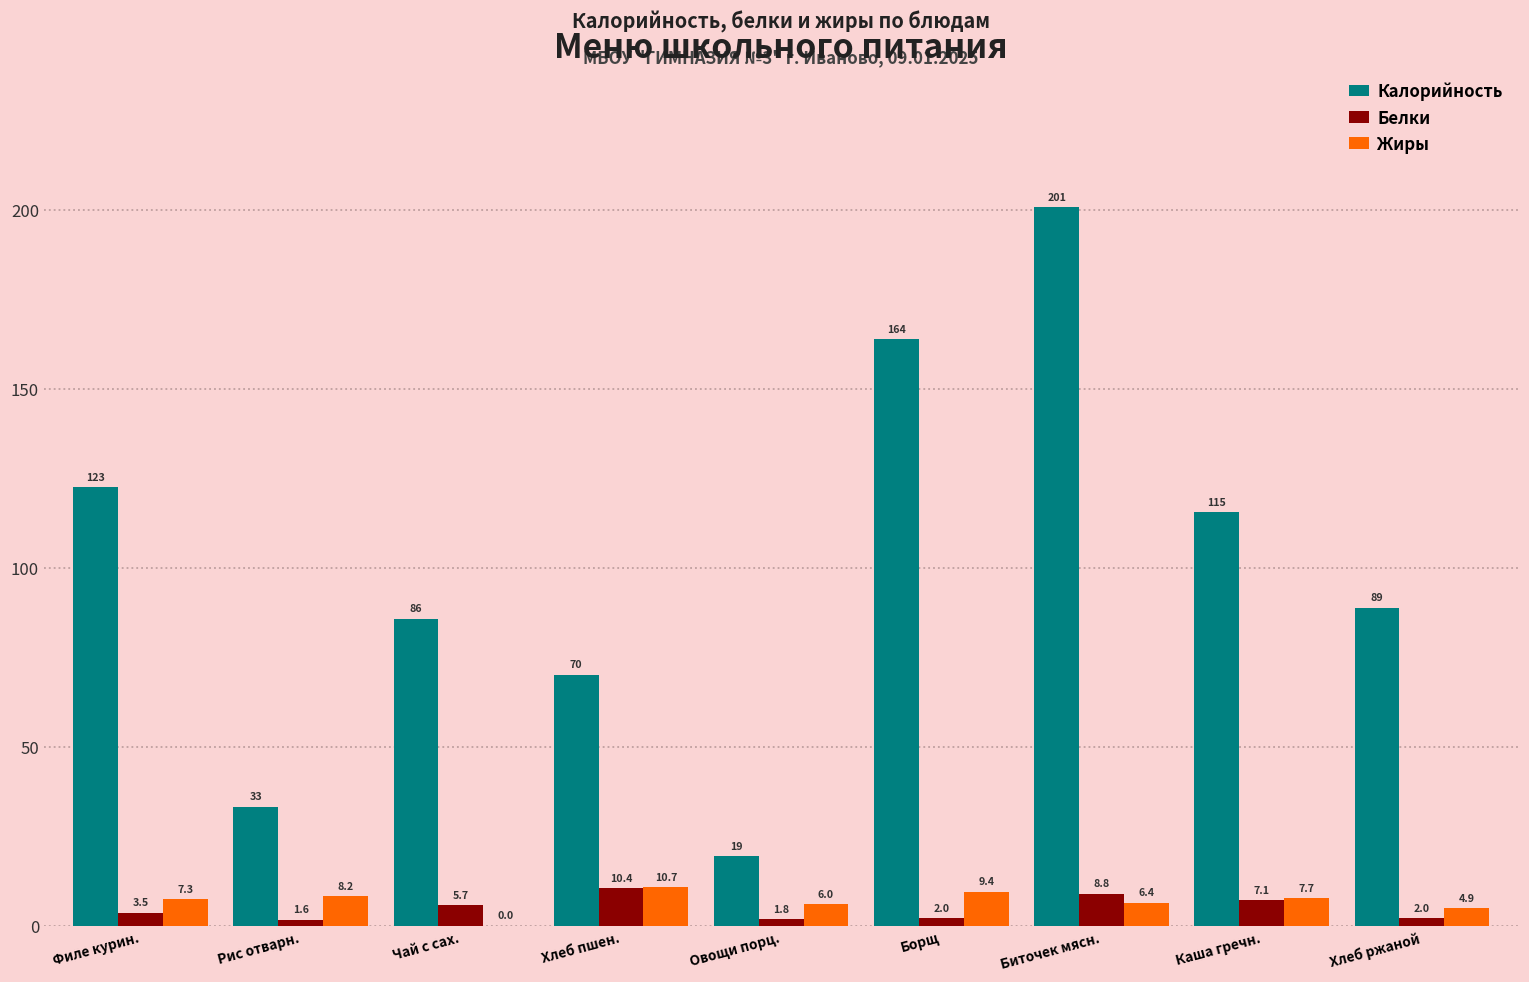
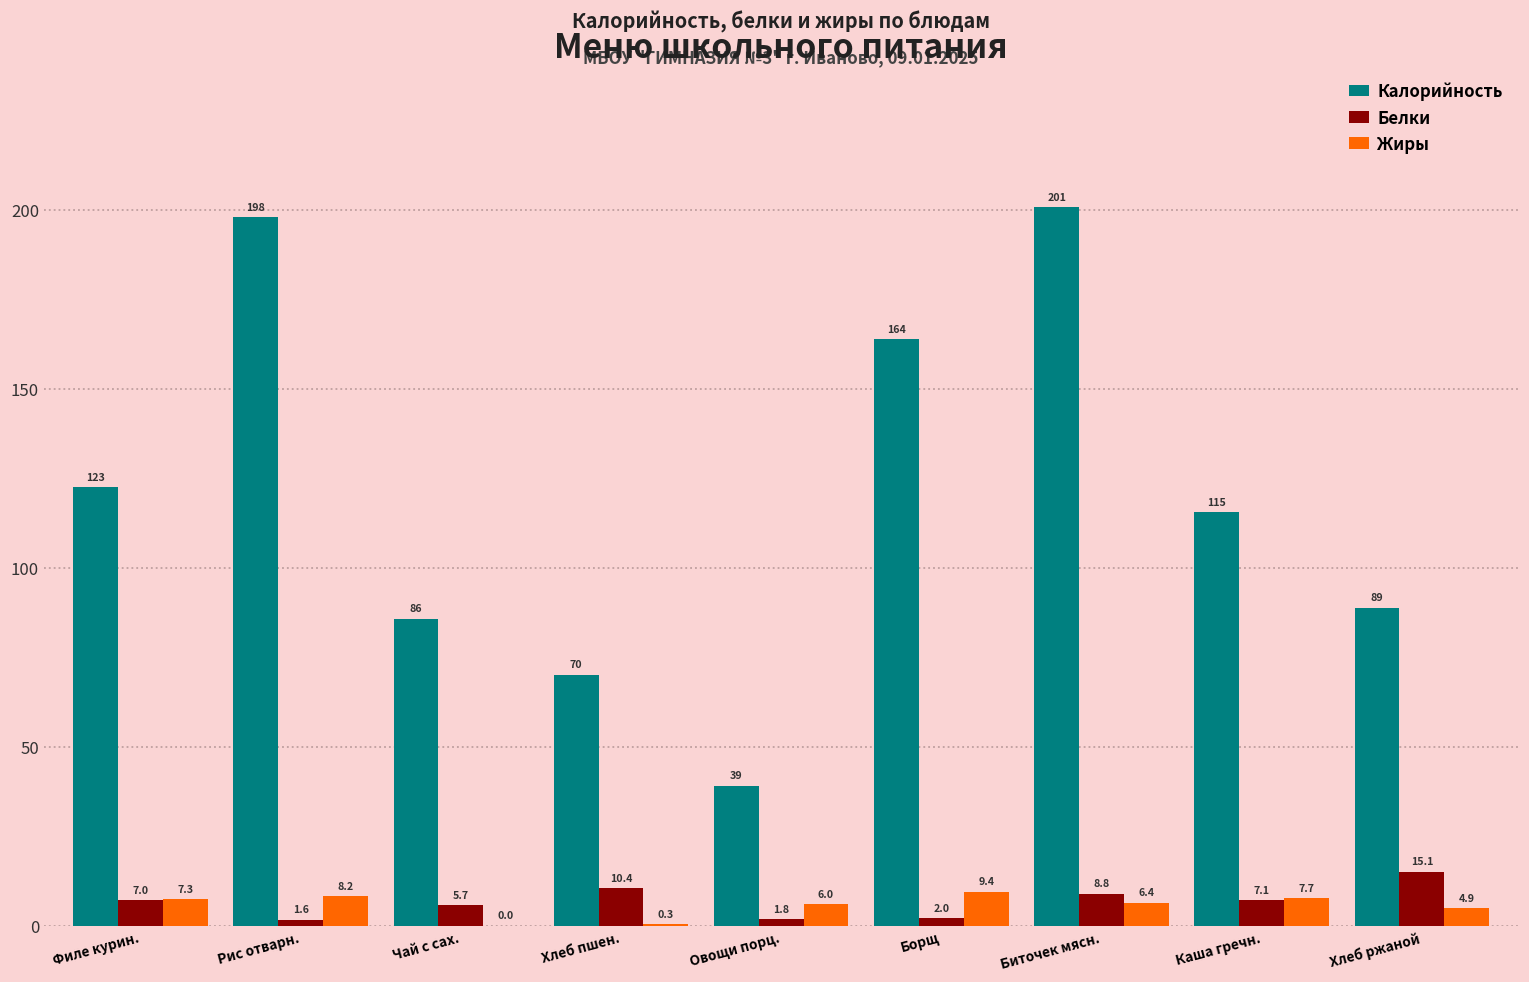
Белки, Филе курин.: 3.5 -> 7.0
Калорийность, Рис отварн.: 33 -> 198
Жиры, Хлеб пшен.: 10.7 -> 0.3
Калорийность, Овощи порц.: 19 -> 39
Белки, Хлеб ржаной: 2.0 -> 15.1
